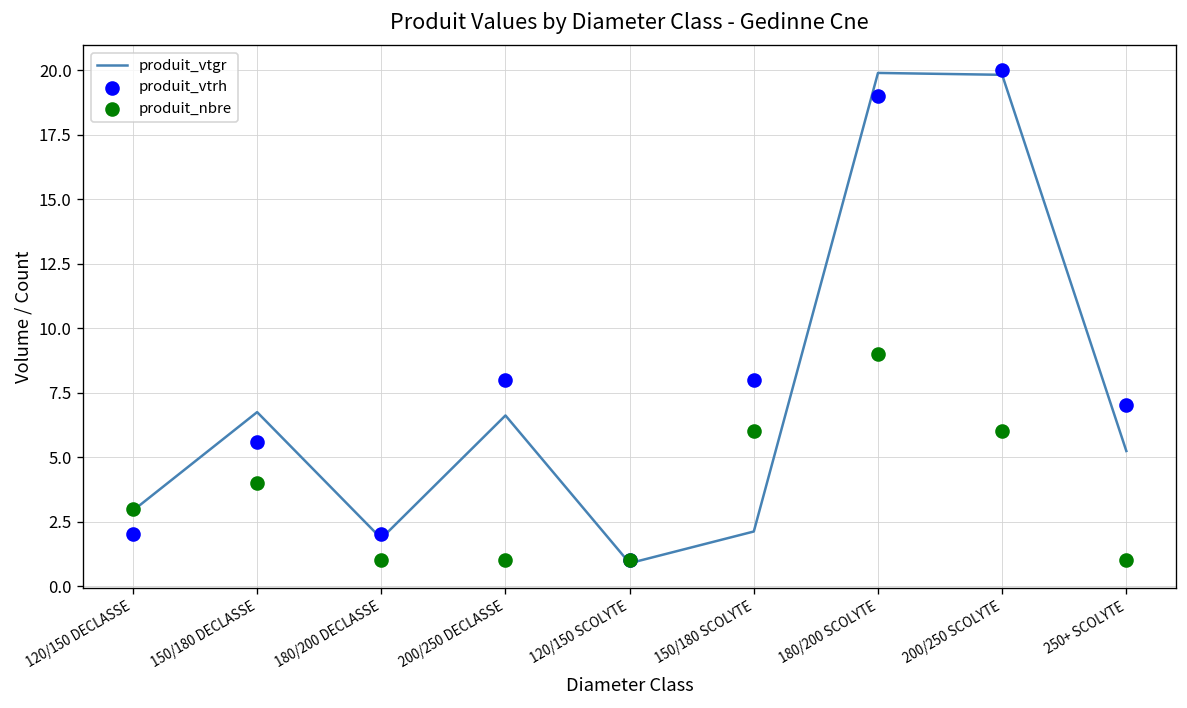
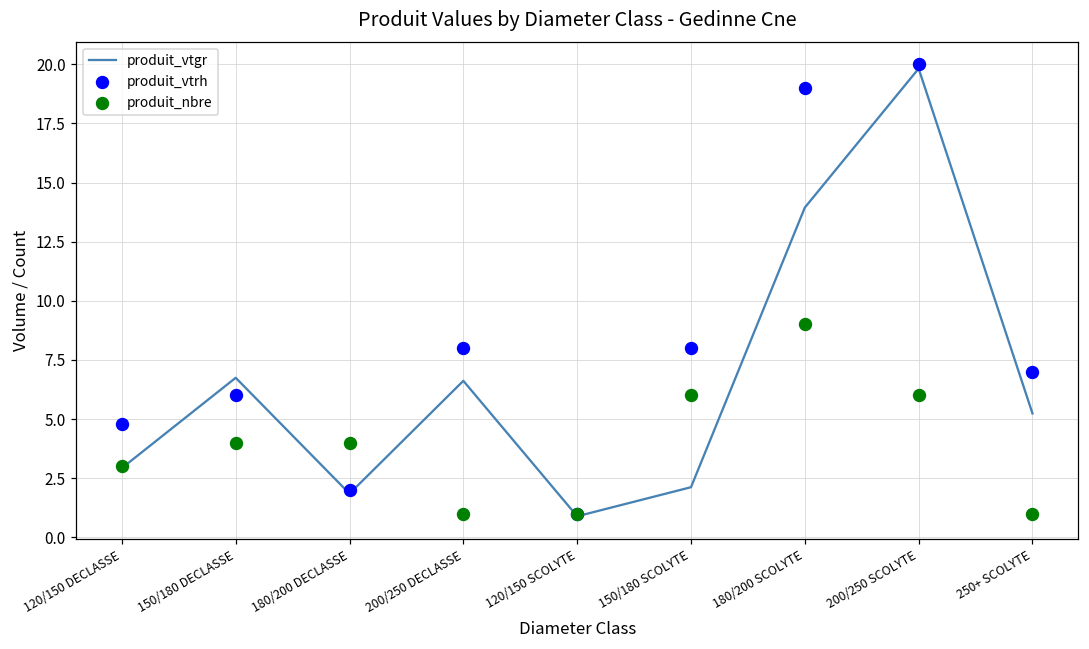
produit_vtrh, 120/150 DECLASSE: 2.0 -> 4.8
produit_vtrh, 150/180 DECLASSE: 5.6 -> 6.0
produit_nbre, 180/200 DECLASSE: 1 -> 4
produit_vtgr, 180/200 SCOLYTE: 19.9 -> 13.9
